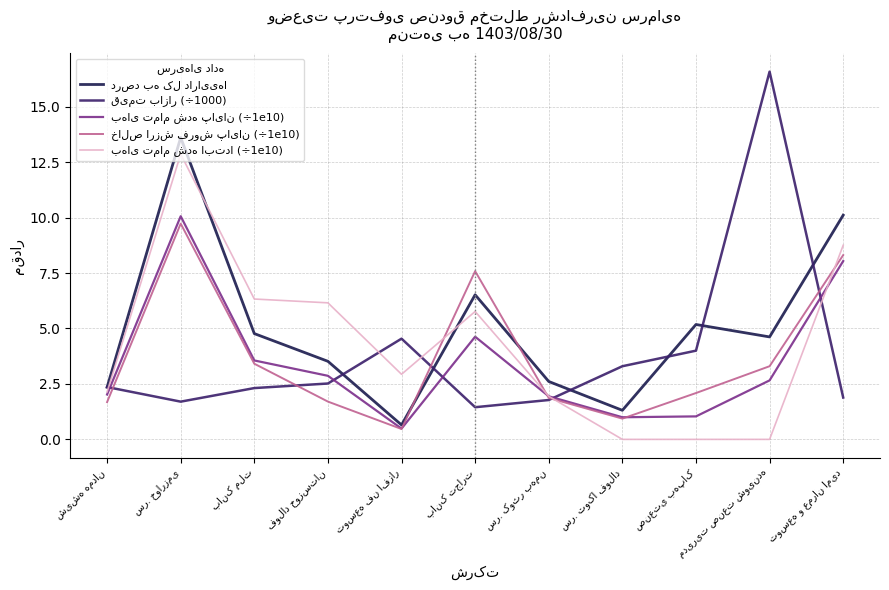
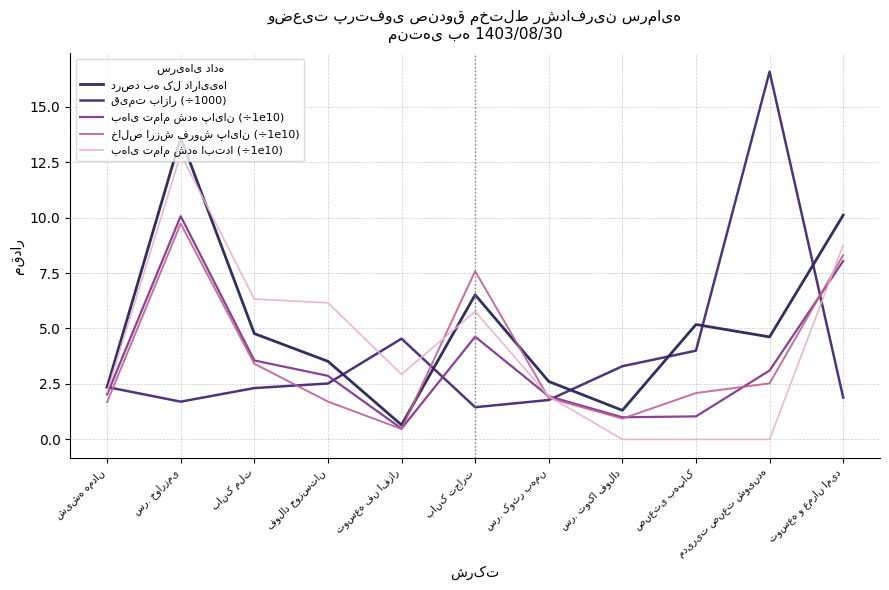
بهای تمام شده پایان (÷1e10), مدیریت صنعت شوینده: 2.7 -> 3.1
خالص ارزش فروش پایان (÷1e10), مدیریت صنعت شوینده: 3.3 -> 2.5
